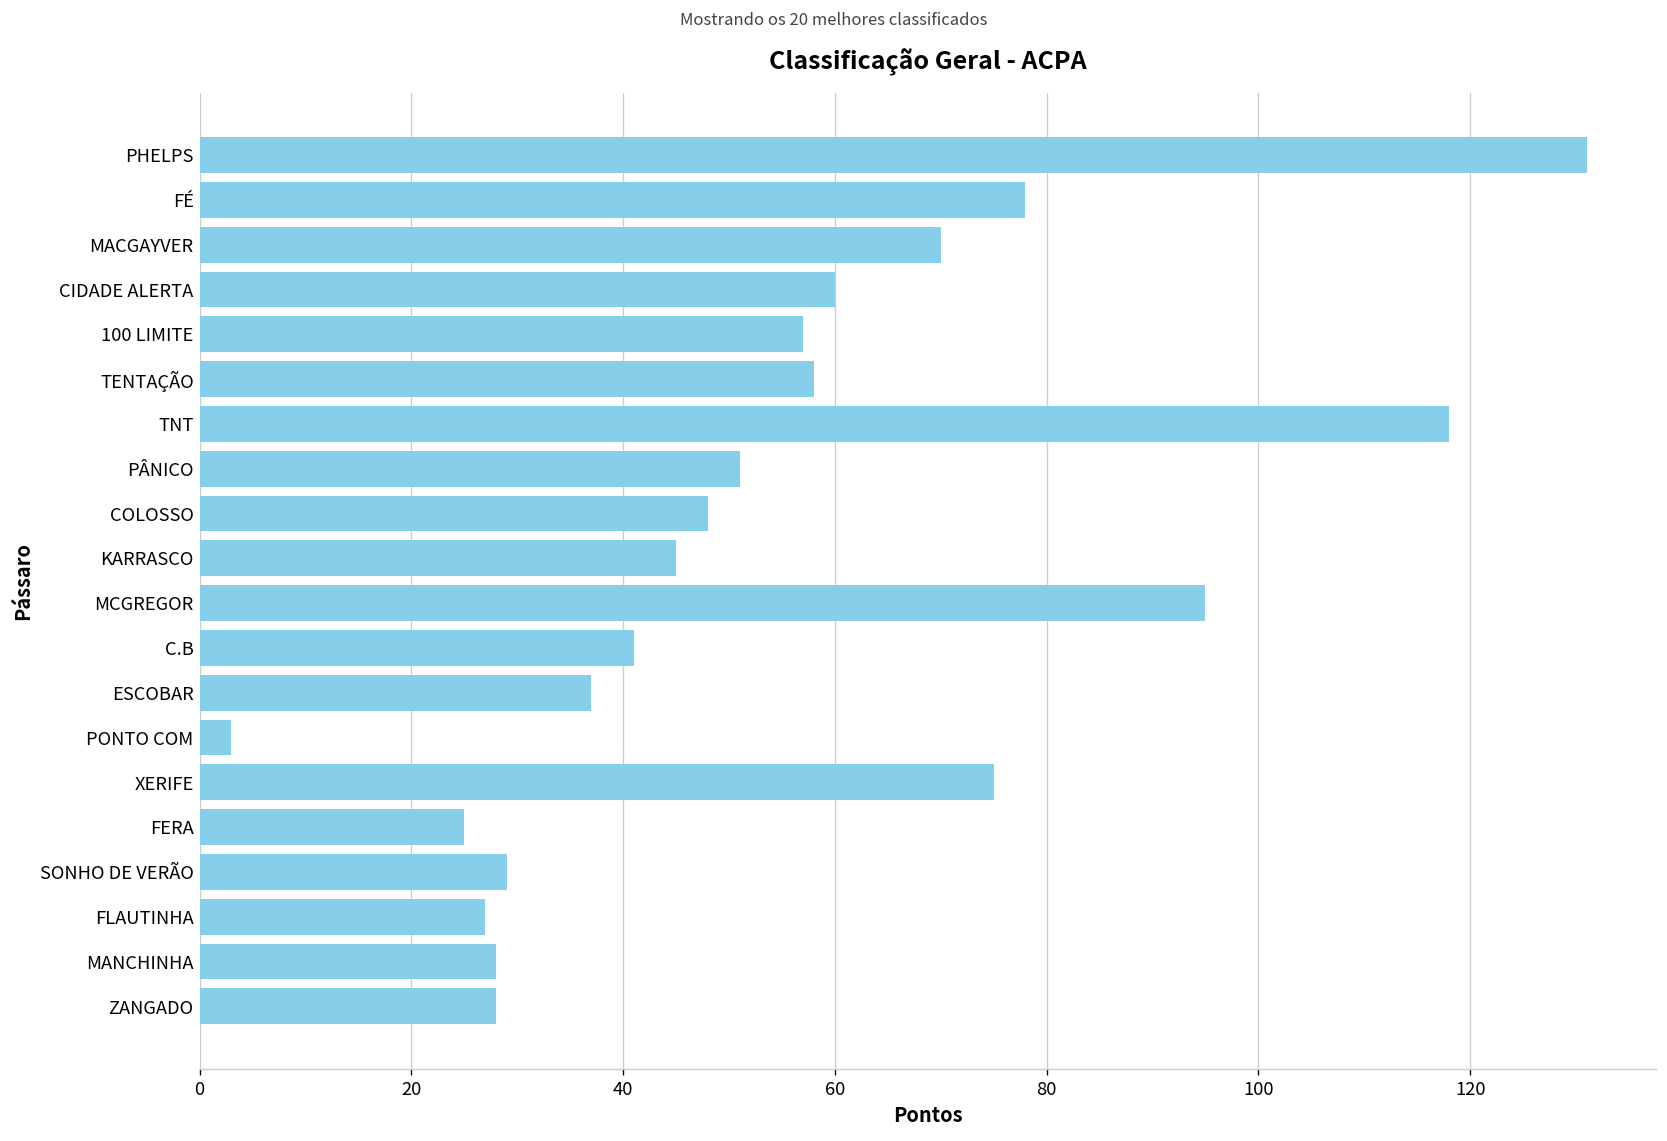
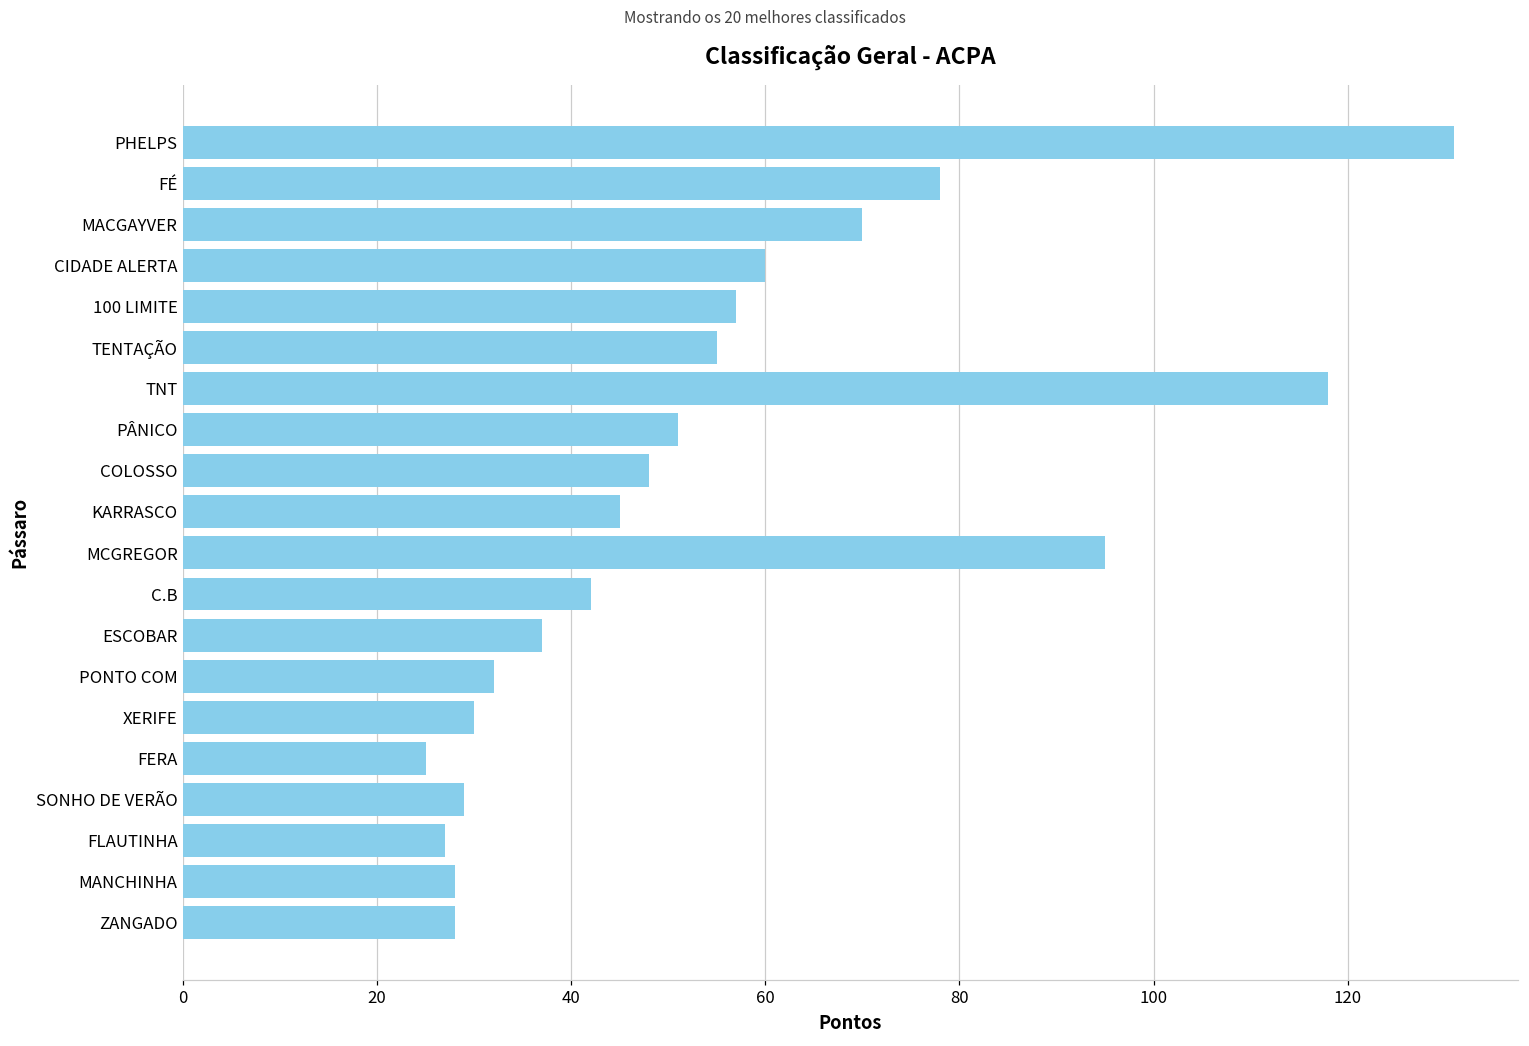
TENTAÇÃO: 58 -> 55
C.B: 41 -> 42
PONTO COM: 3 -> 32
XERIFE: 75 -> 30
